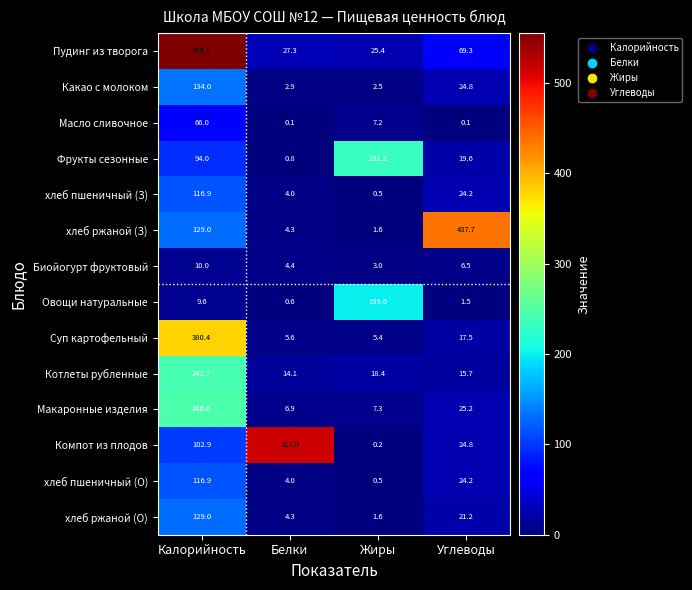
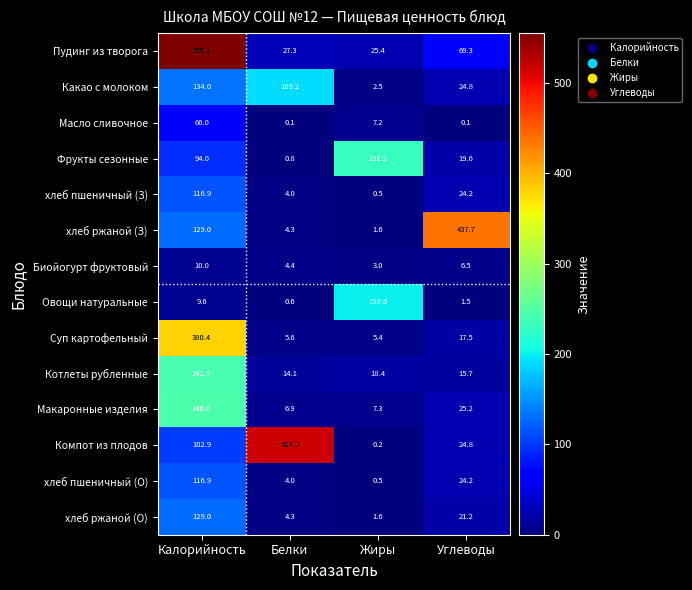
Какао с молоком, Белки: 2.9 -> 189.2
